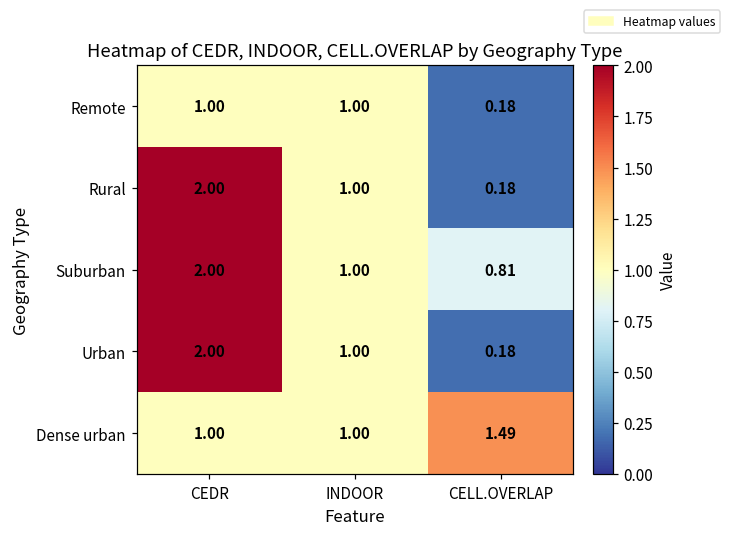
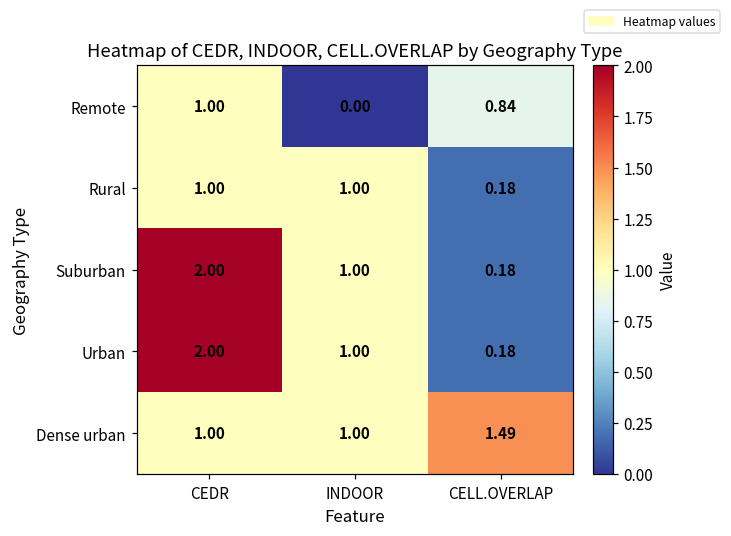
Remote, INDOOR: 1.00 -> 0.00
Remote, CELL.OVERLAP: 0.18 -> 0.84
Rural, CEDR: 2.00 -> 1.00
Suburban, CELL.OVERLAP: 0.81 -> 0.18
